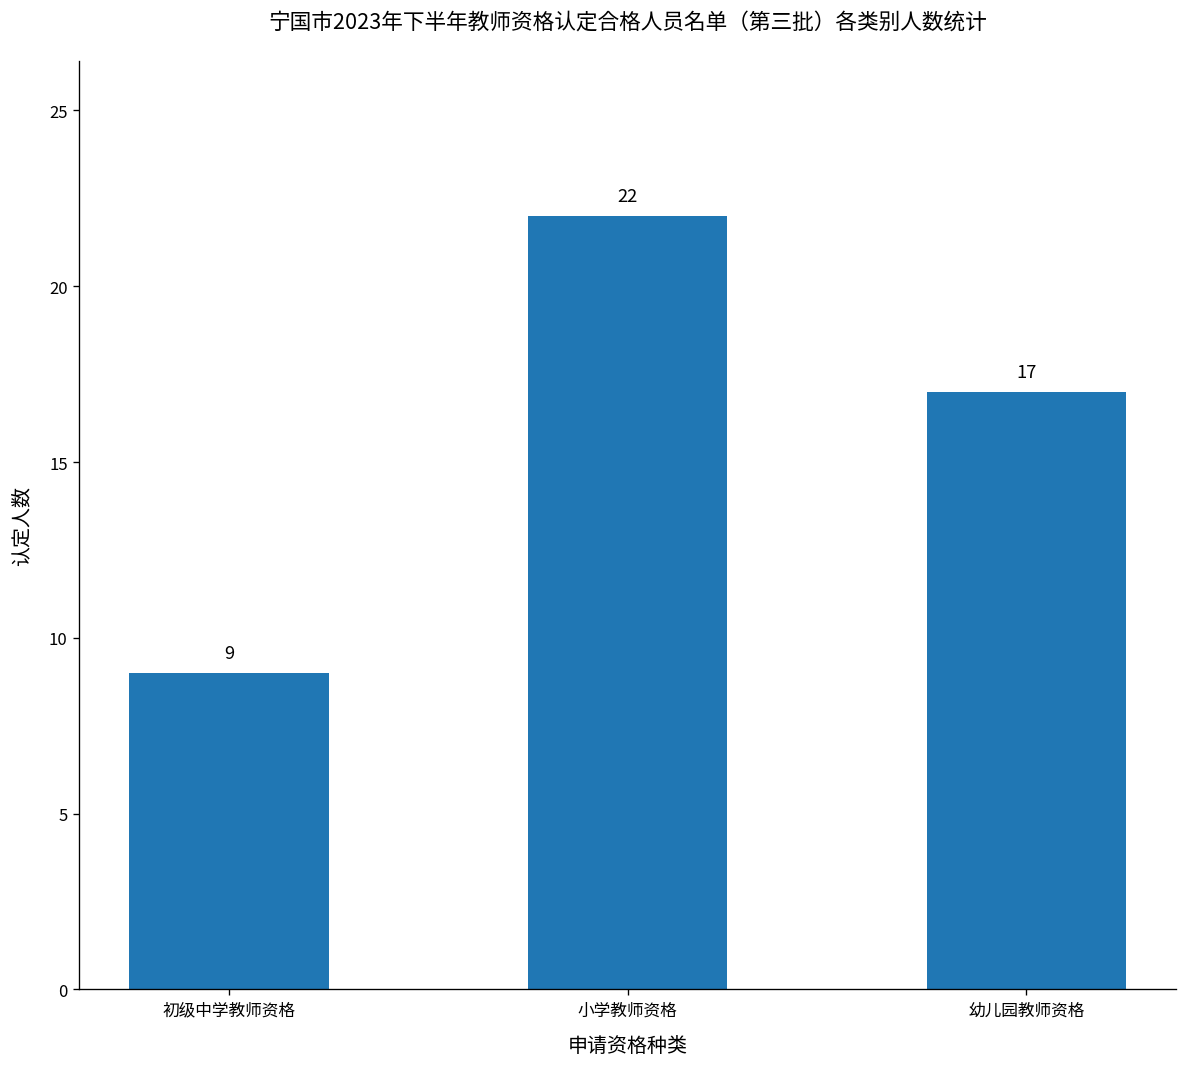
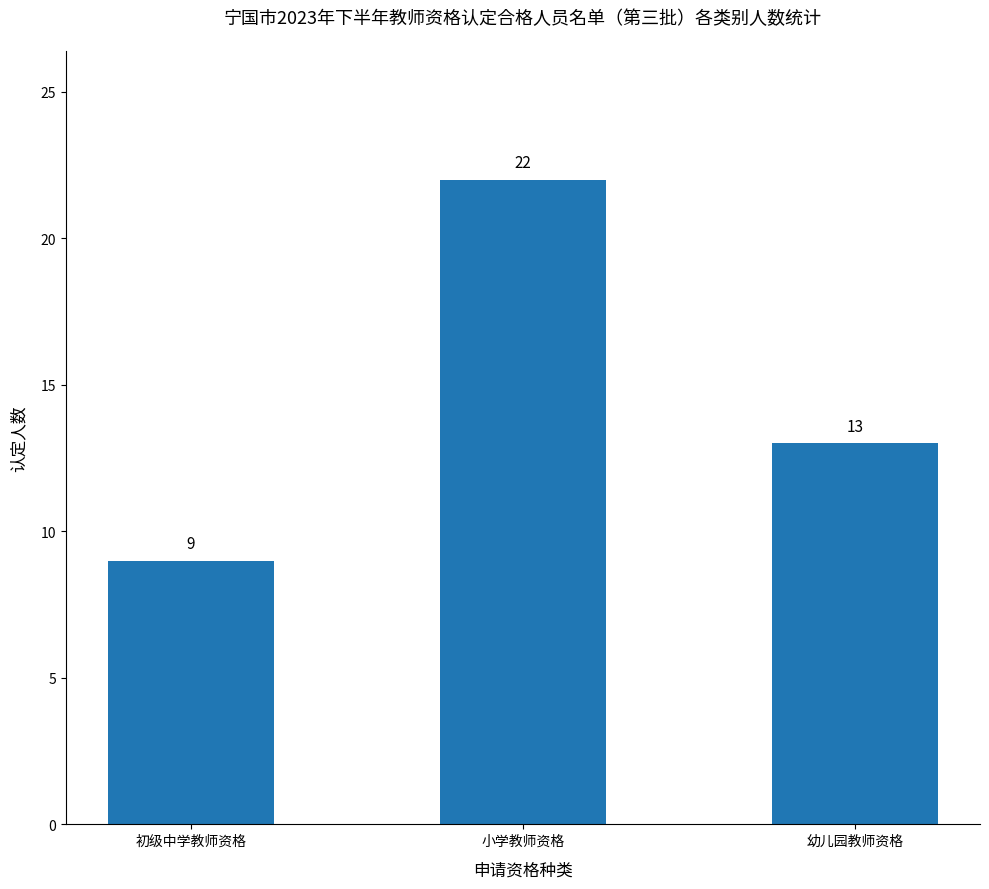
幼儿园教师资格: 17 -> 13
